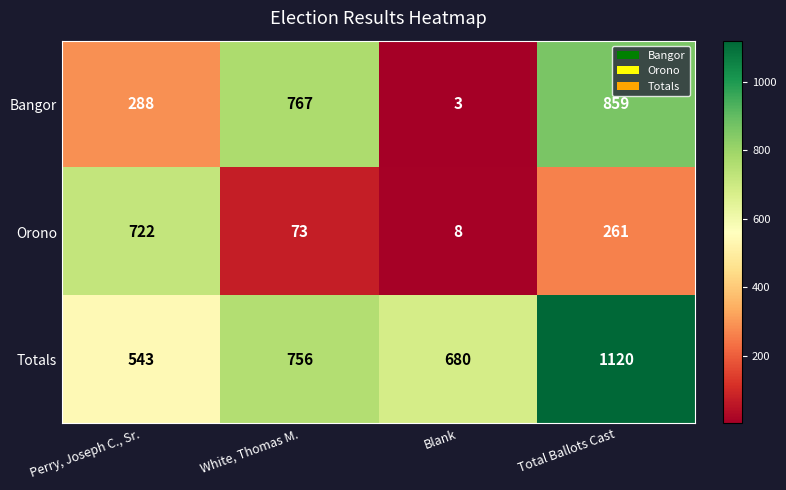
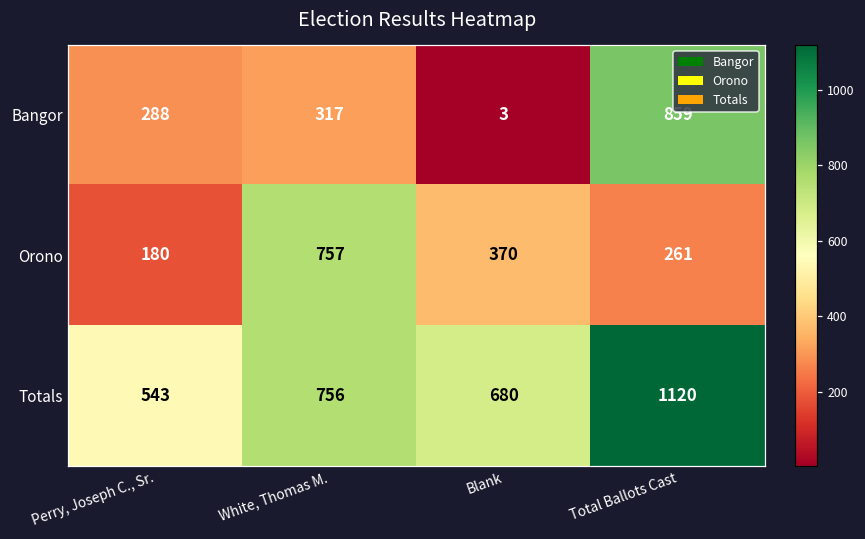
Bangor, White, Thomas M.: 767 -> 317
Orono, Perry, Joseph C., Sr.: 722 -> 180
Orono, White, Thomas M.: 73 -> 757
Orono, Blank: 8 -> 370
